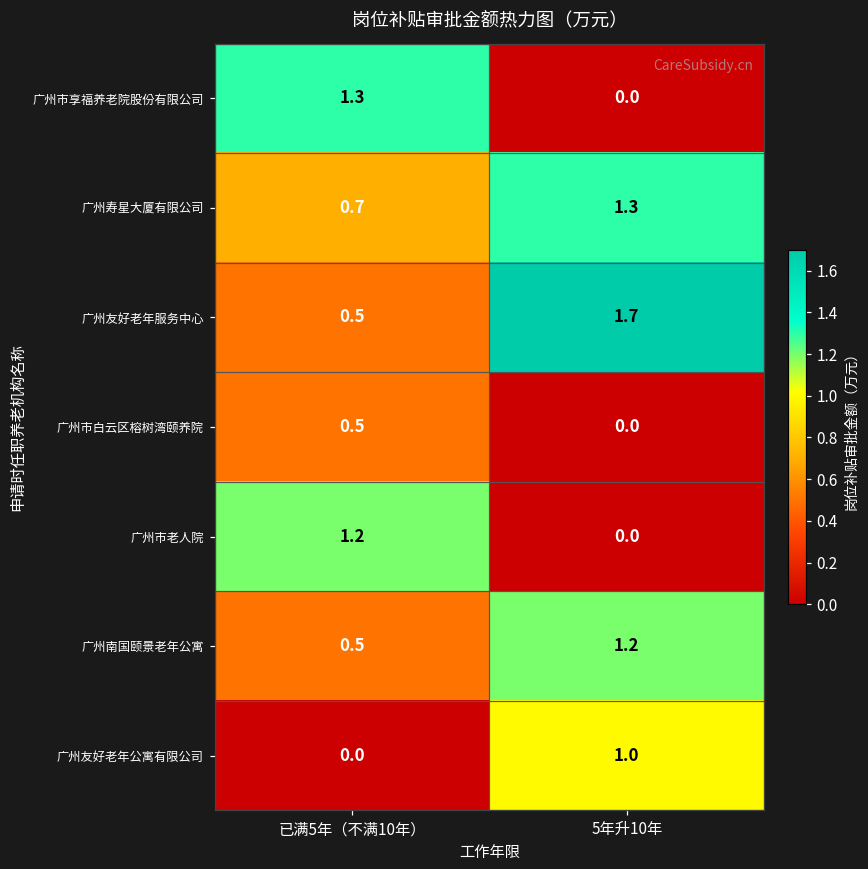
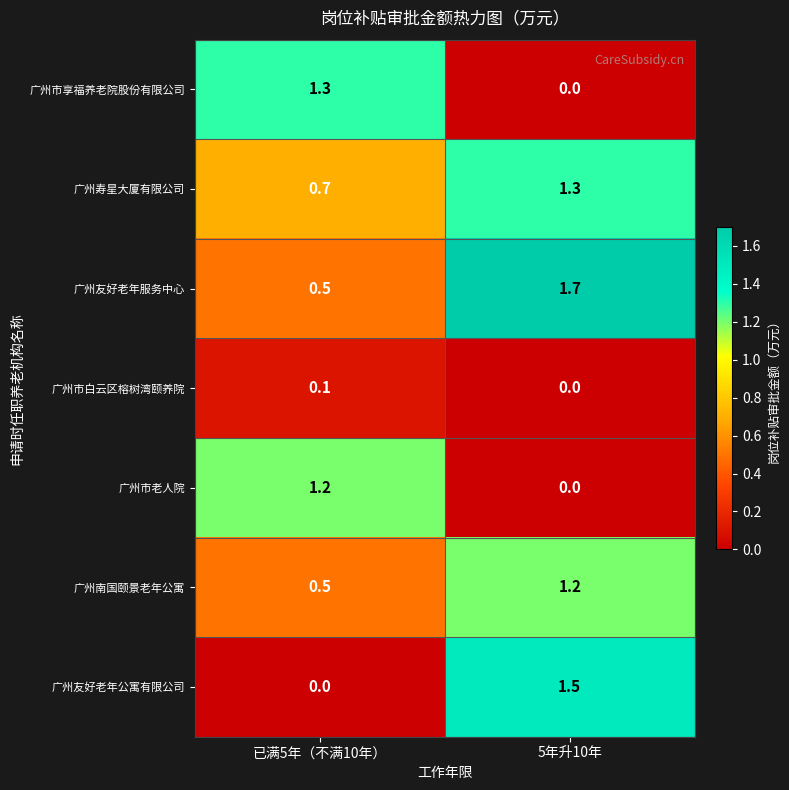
广州市白云区榕树湾颐养院, 已满5年（不满10年）: 0.5 -> 0.1
广州友好老年公寓有限公司, 5年升10年: 1.0 -> 1.5
